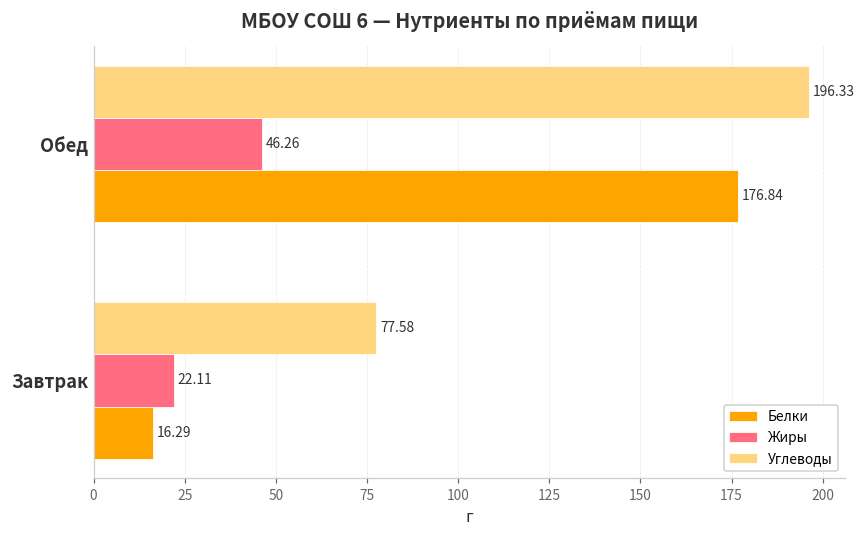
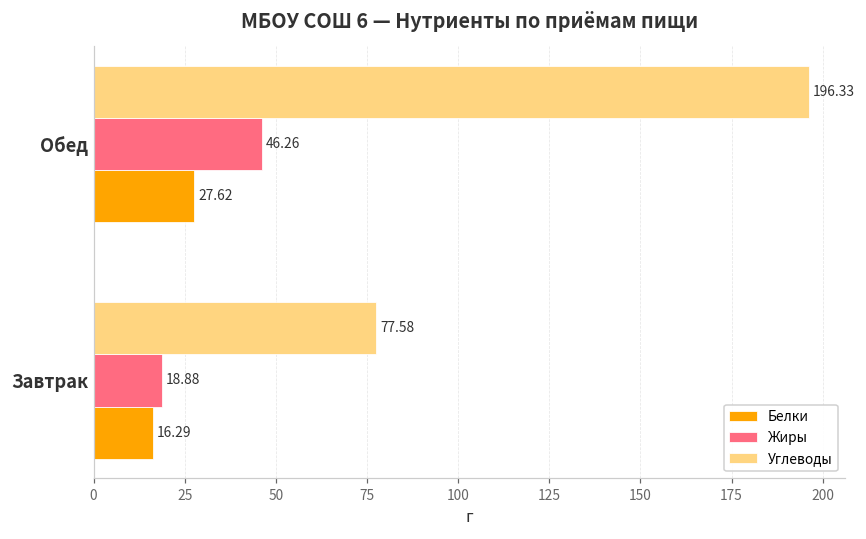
Белки, Обед: 176.84 -> 27.62
Жиры, Завтрак: 22.11 -> 18.88
